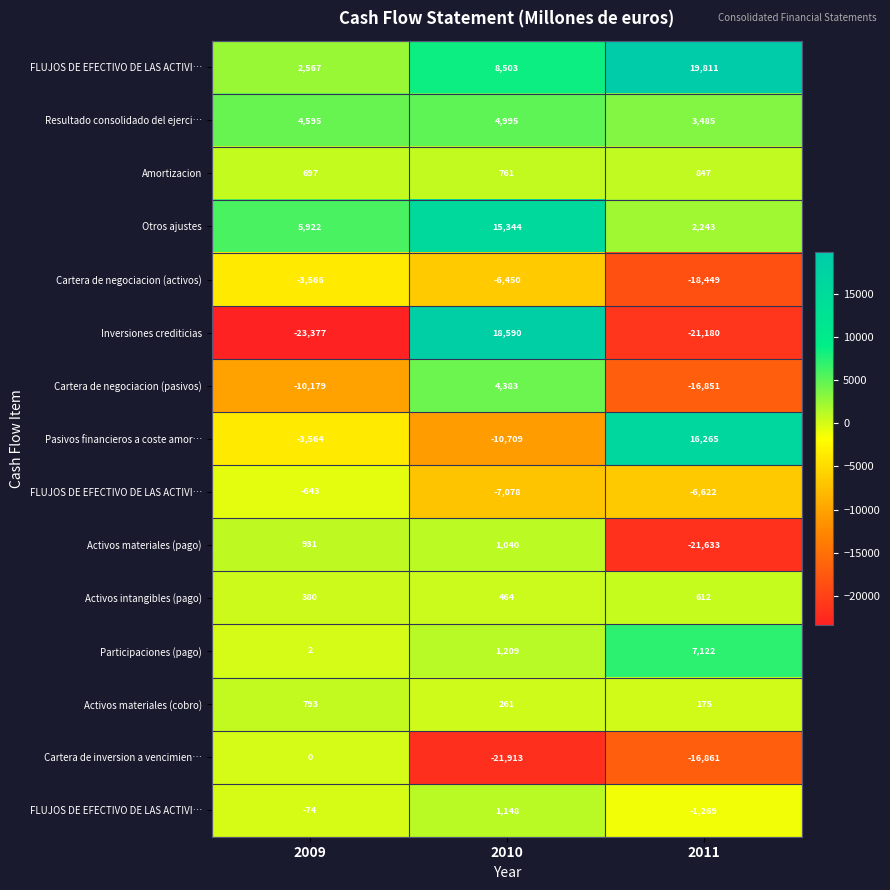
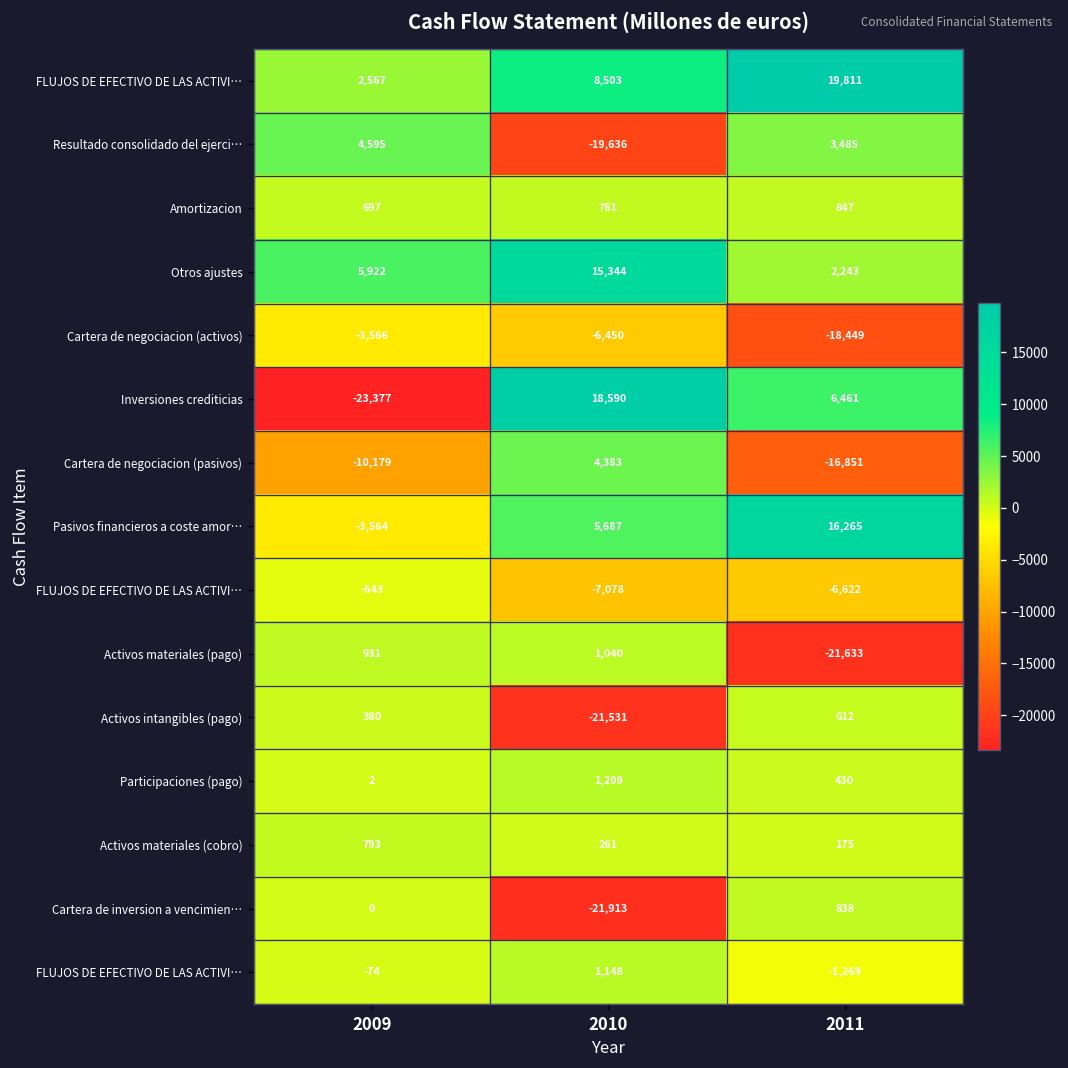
Resultado consolidado del ejerci…, 2010: 4,995 -> -19,636
Inversiones crediticias, 2011: -21,180 -> 6,461
Pasivos financieros a coste amor…, 2010: -10,709 -> 5,687
Activos intangibles (pago), 2010: 464 -> -21,531
Participaciones (pago), 2011: 7,122 -> 430
Cartera de inversion a vencimien…, 2011: -16,861 -> 838
